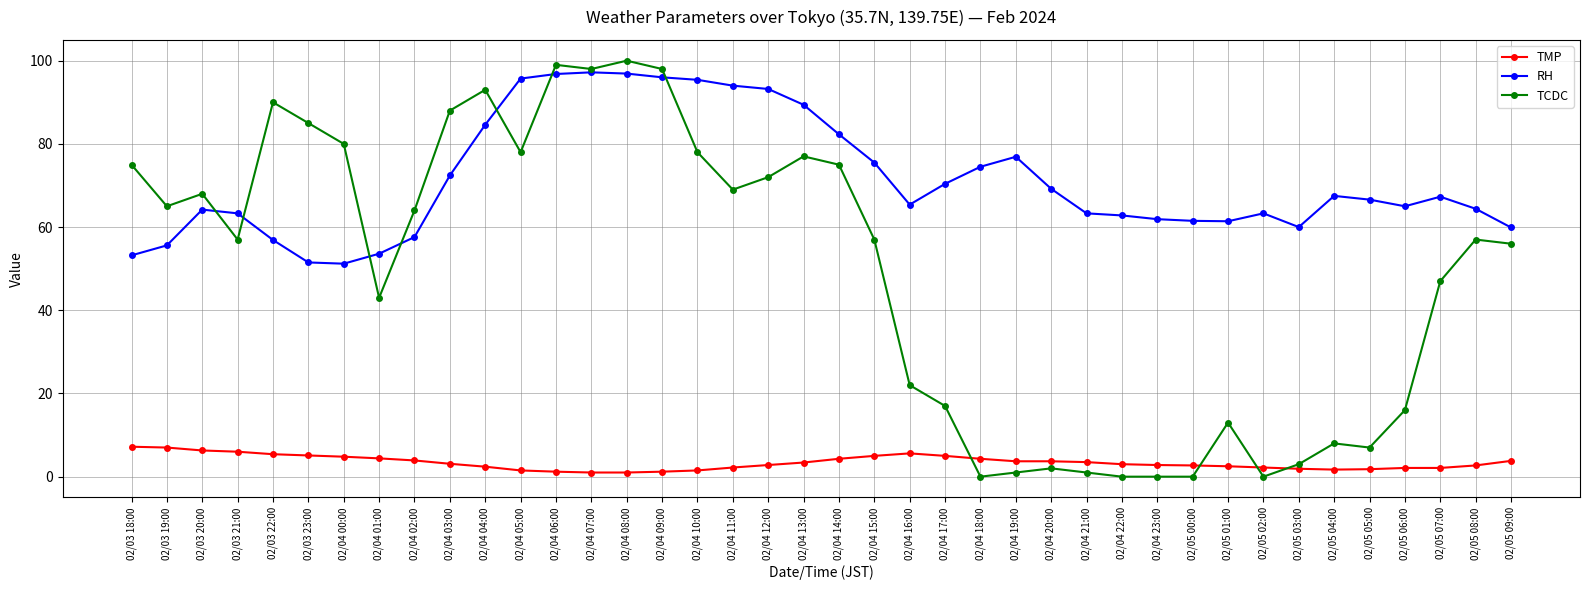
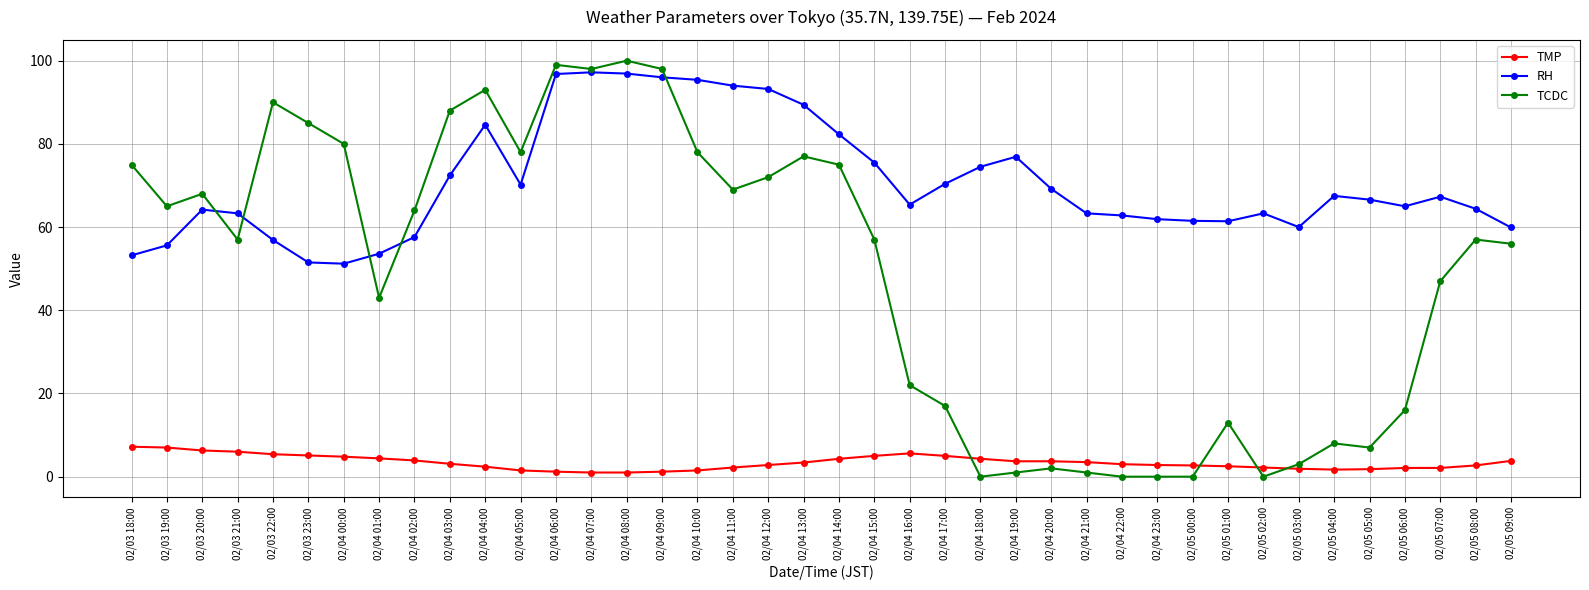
RH, 02/04 05:00: 96 -> 70
